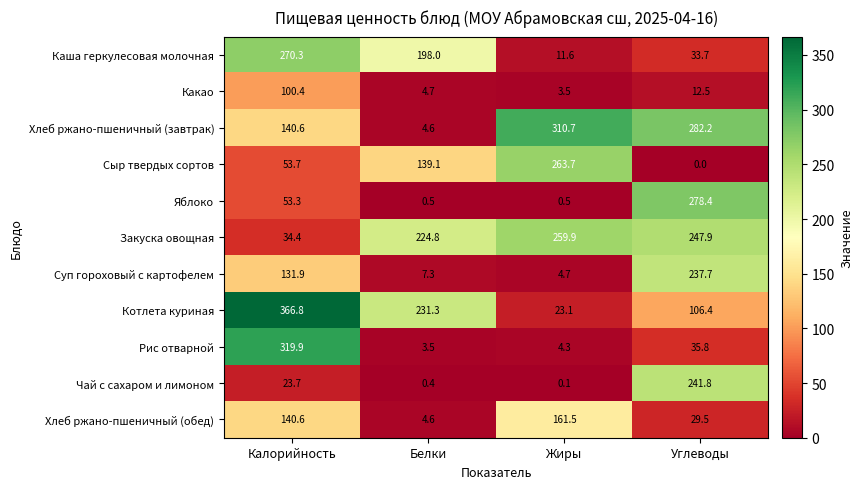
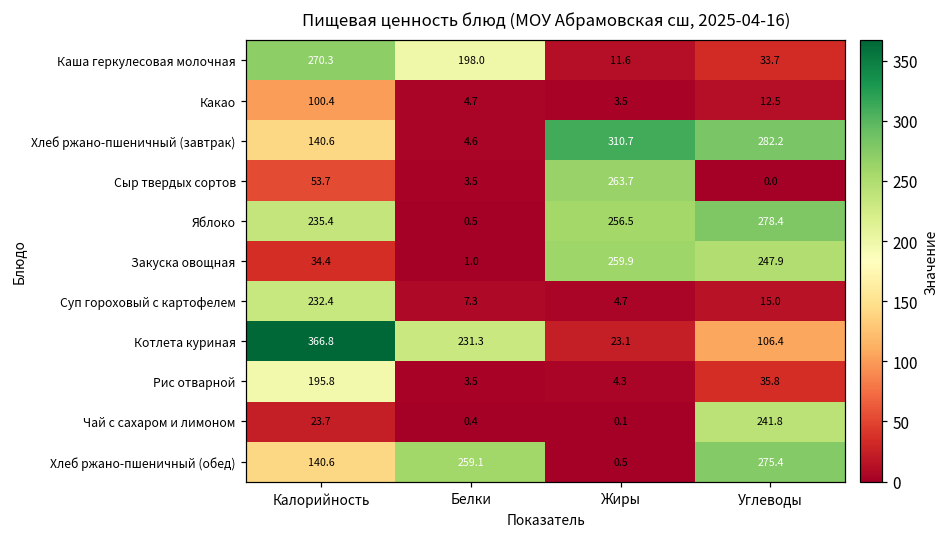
Сыр твердых сортов, Белки: 139.1 -> 3.5
Яблоко, Калорийность: 53.3 -> 235.4
Яблоко, Жиры: 0.5 -> 256.5
Закуска овощная, Белки: 224.8 -> 1.0
Суп гороховый с картофелем, Калорийность: 131.9 -> 232.4
Суп гороховый с картофелем, Углеводы: 237.7 -> 15.0
Рис отварной, Калорийность: 319.9 -> 195.8
Хлеб ржано-пшеничный (обед), Белки: 4.6 -> 259.1
Хлеб ржано-пшеничный (обед), Жиры: 161.5 -> 0.5
Хлеб ржано-пшеничный (обед), Углеводы: 29.5 -> 275.4
